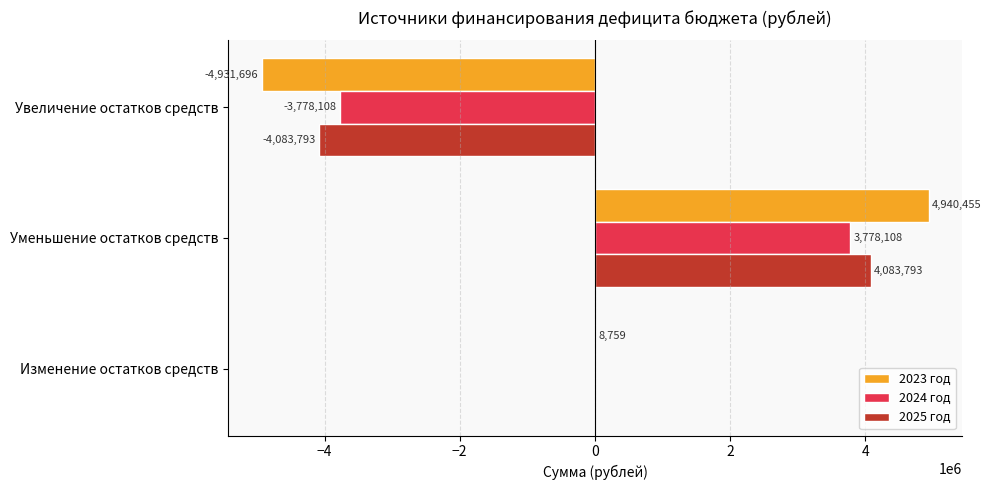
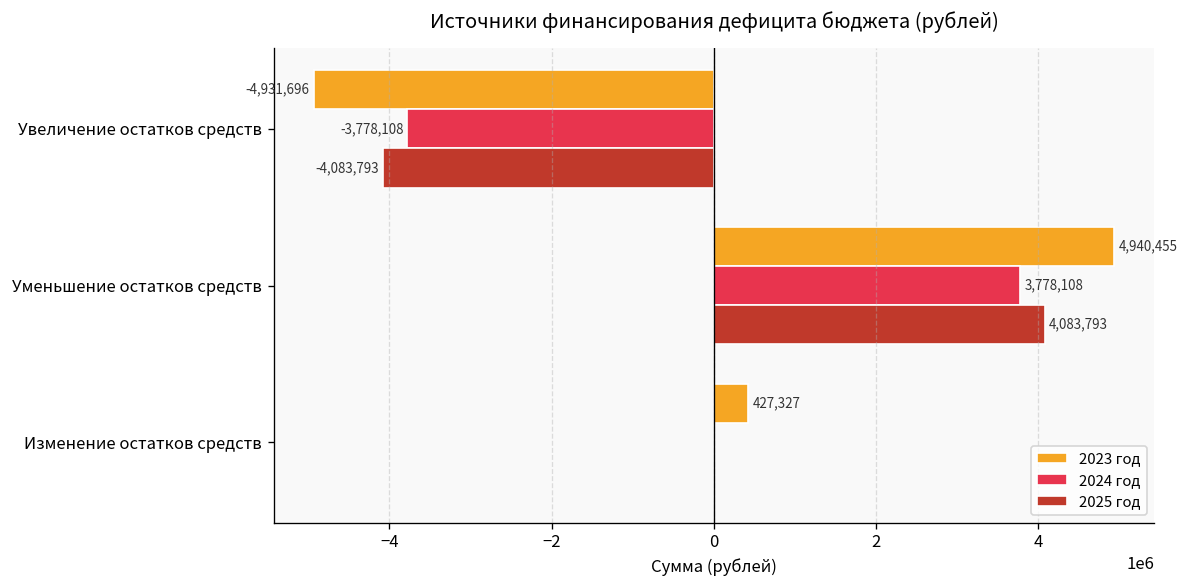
2023 год, Изменение остатков средств: 8,759 -> 427,327
